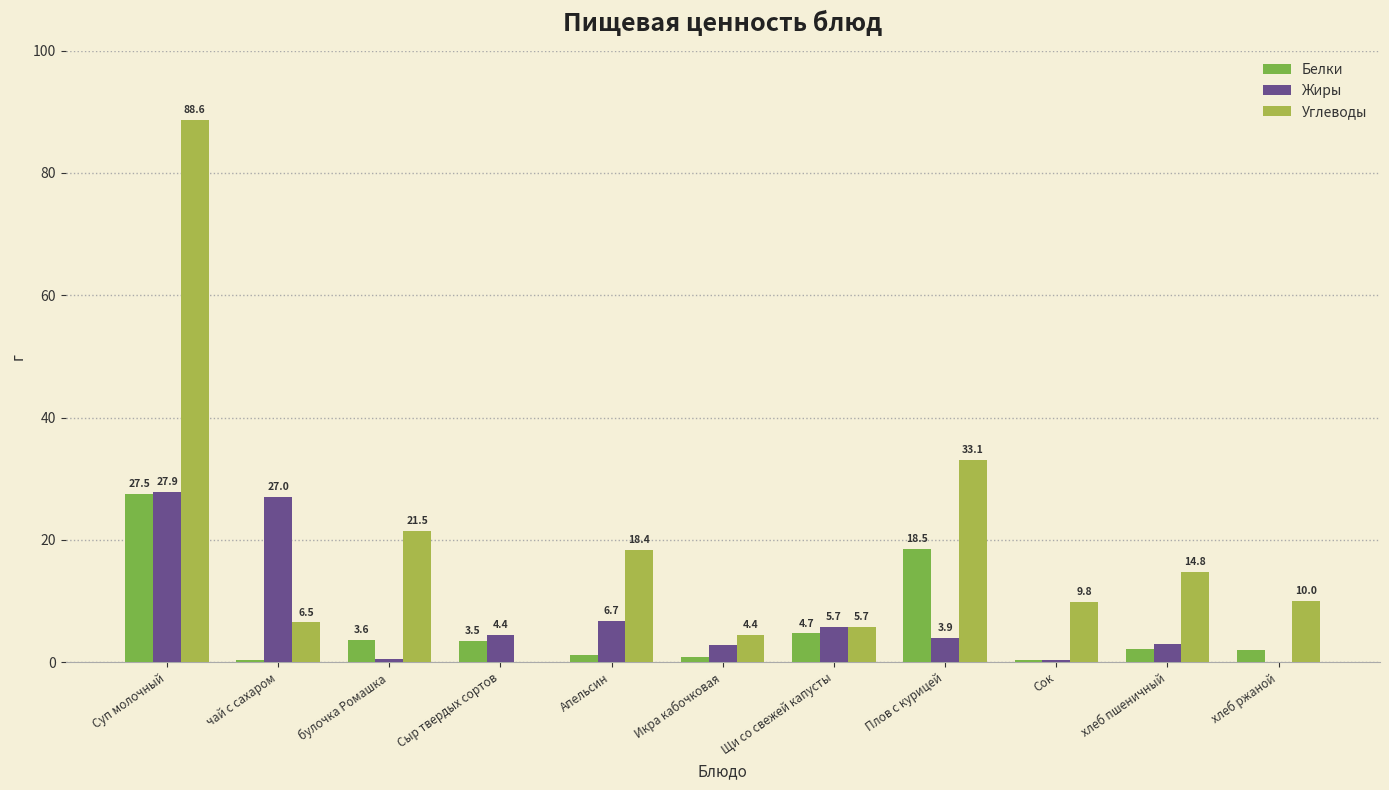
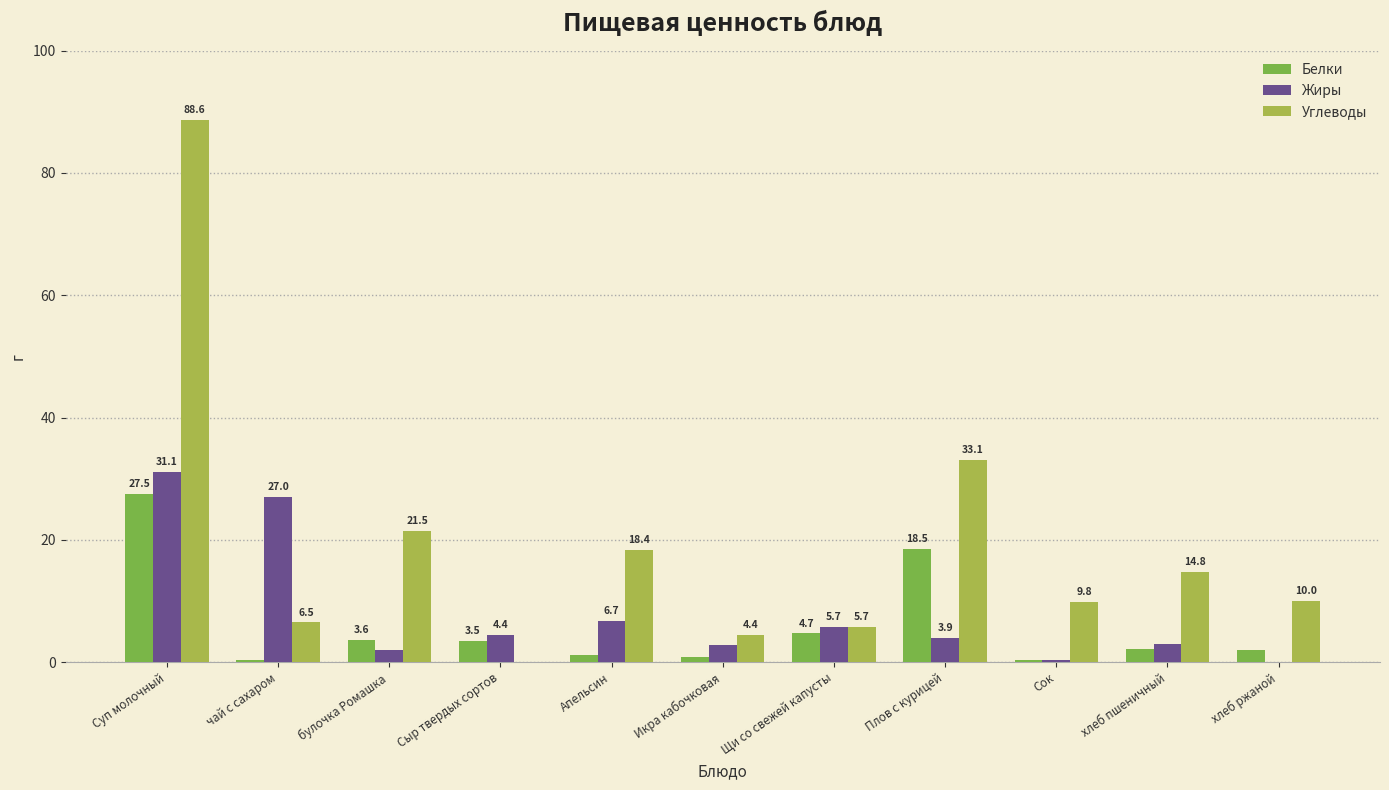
Жиры, Суп молочный: 27.9 -> 31.1
Жиры, булочка Ромашка: 1 -> 2
